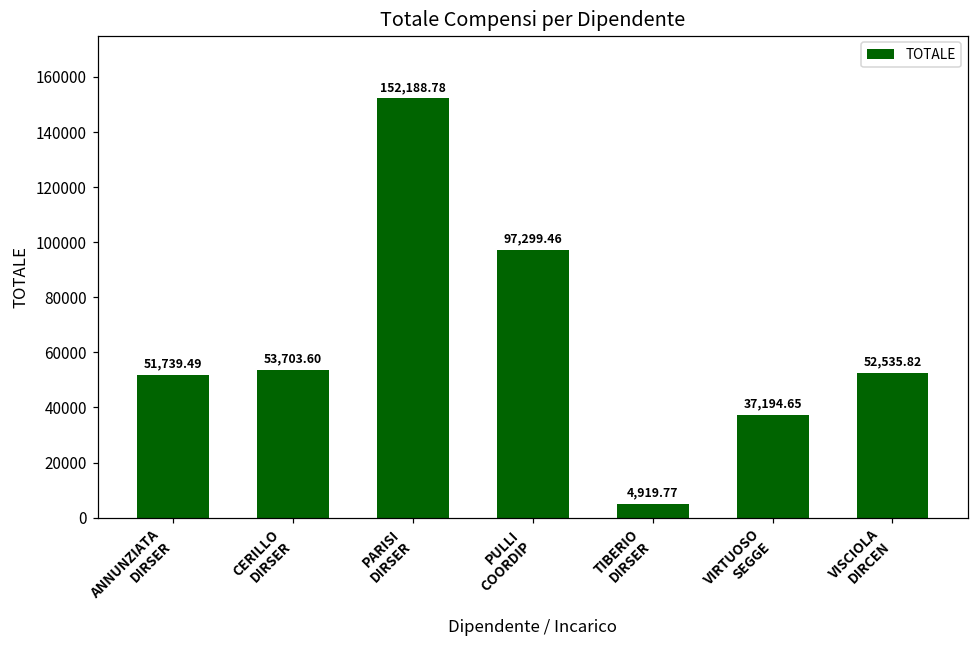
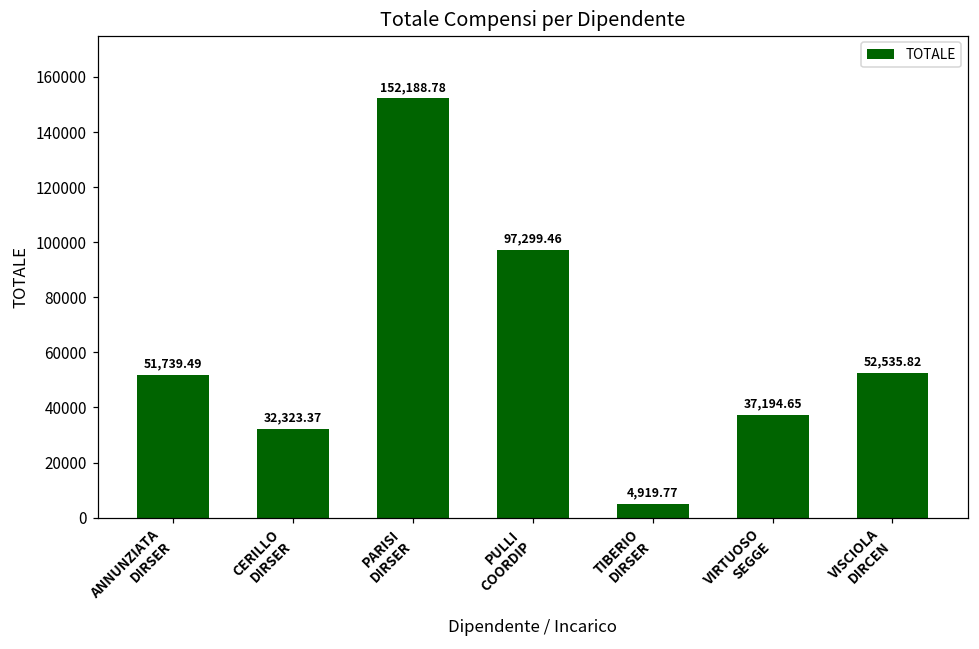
CERILLO DIRSER: 53,703.60 -> 32,323.37
